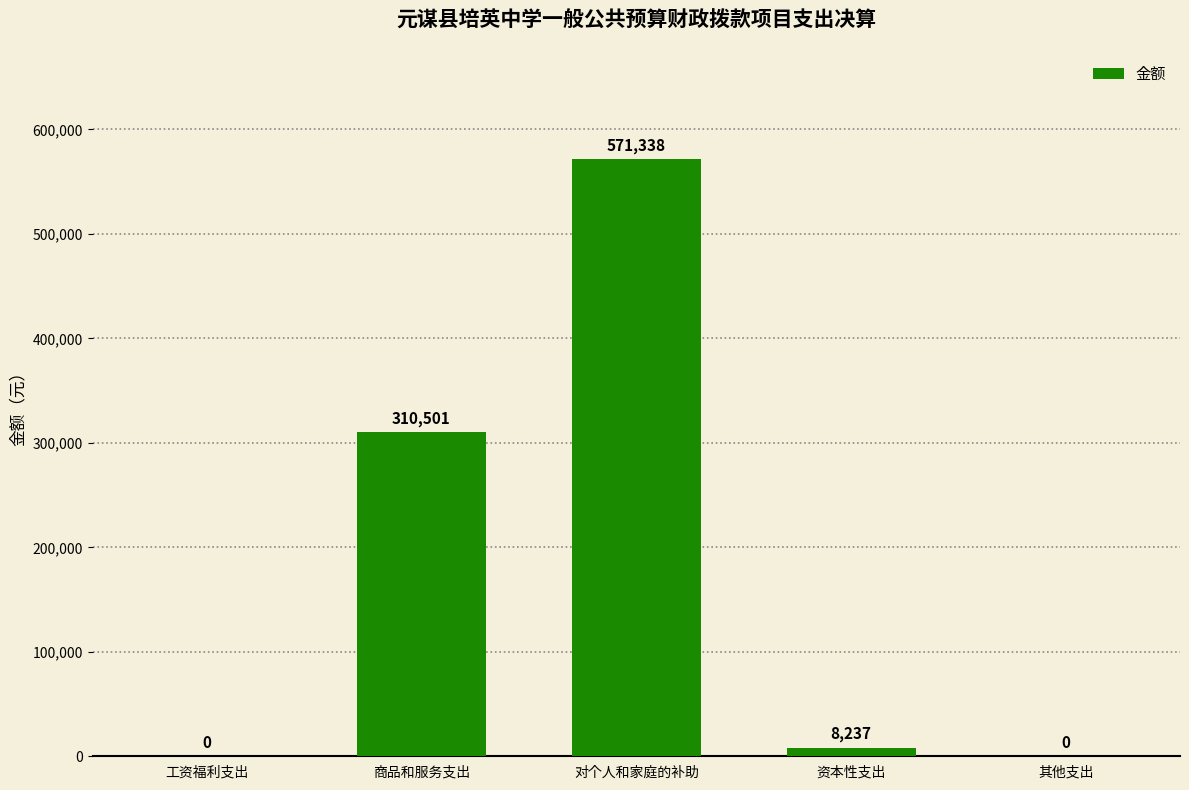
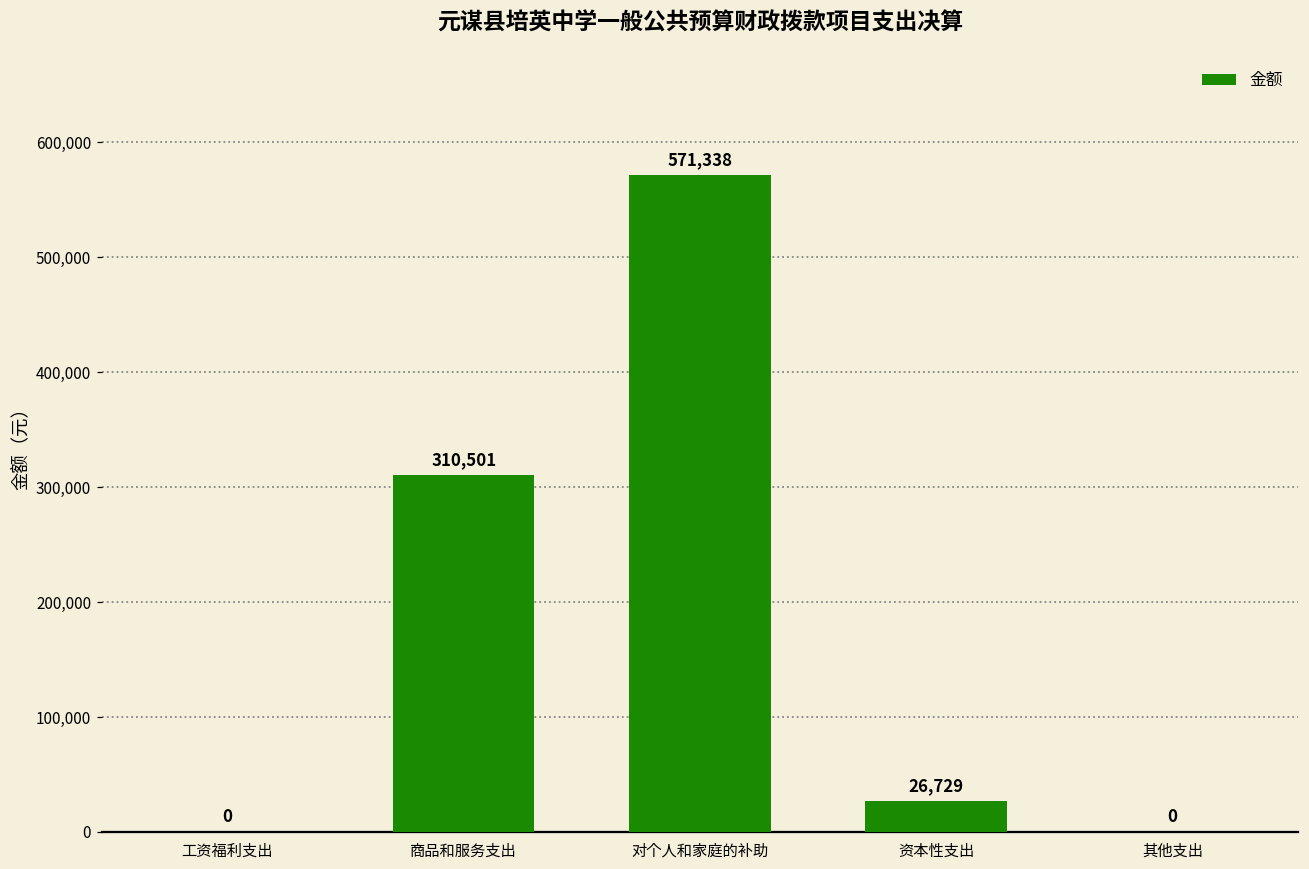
资本性支出: 8,237 -> 26,729
